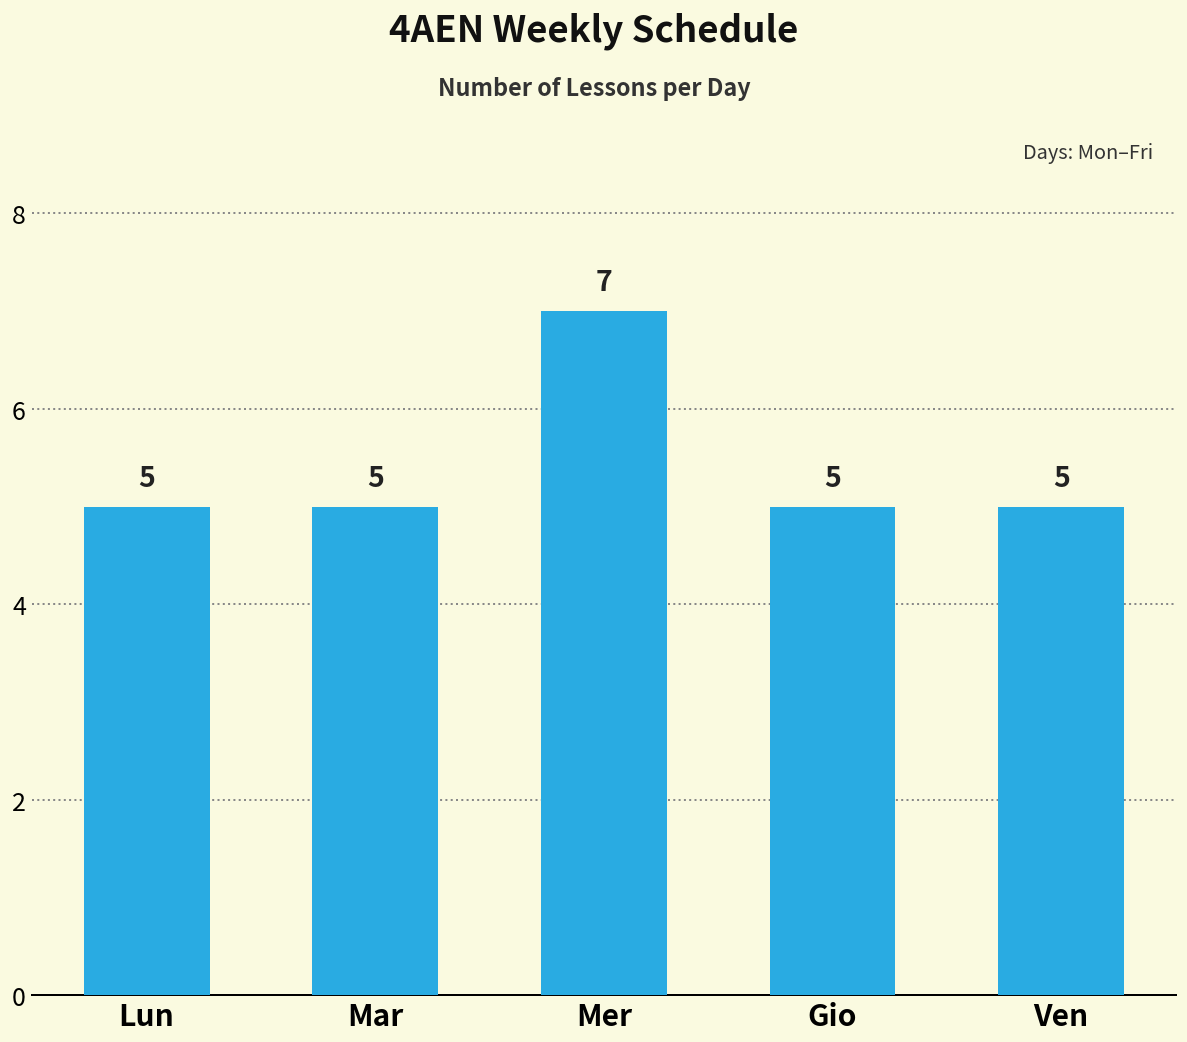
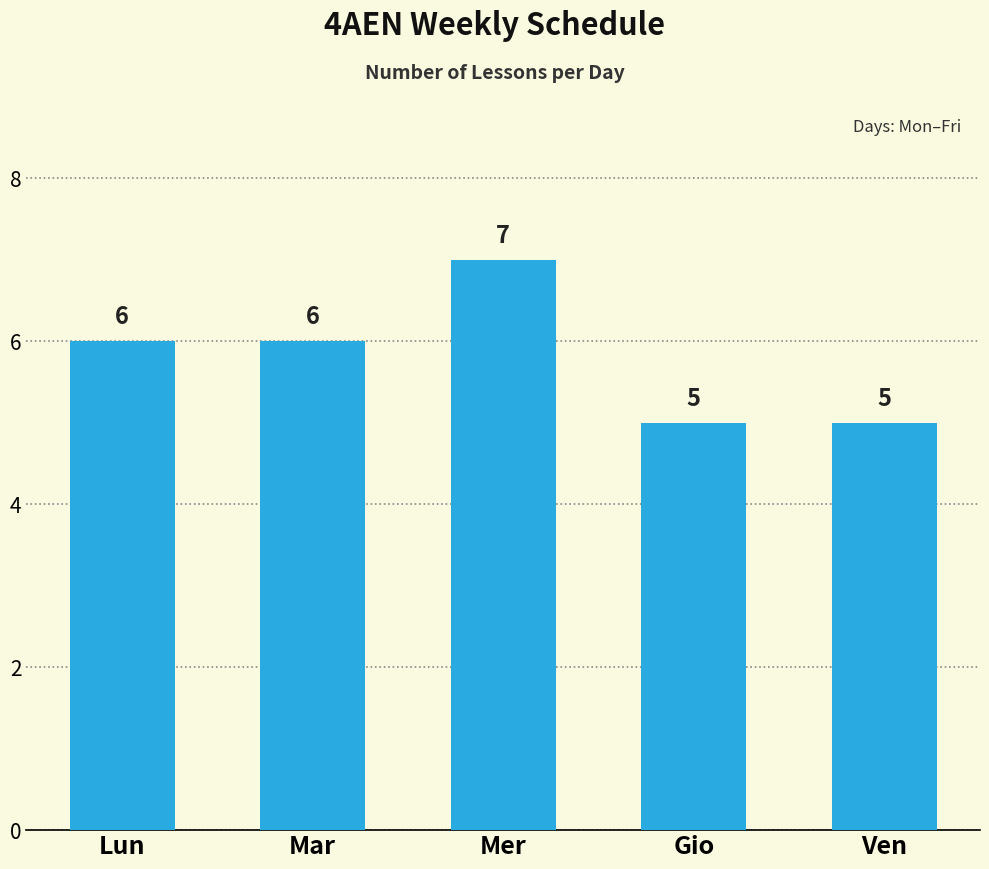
Lun: 5 -> 6
Mar: 5 -> 6
